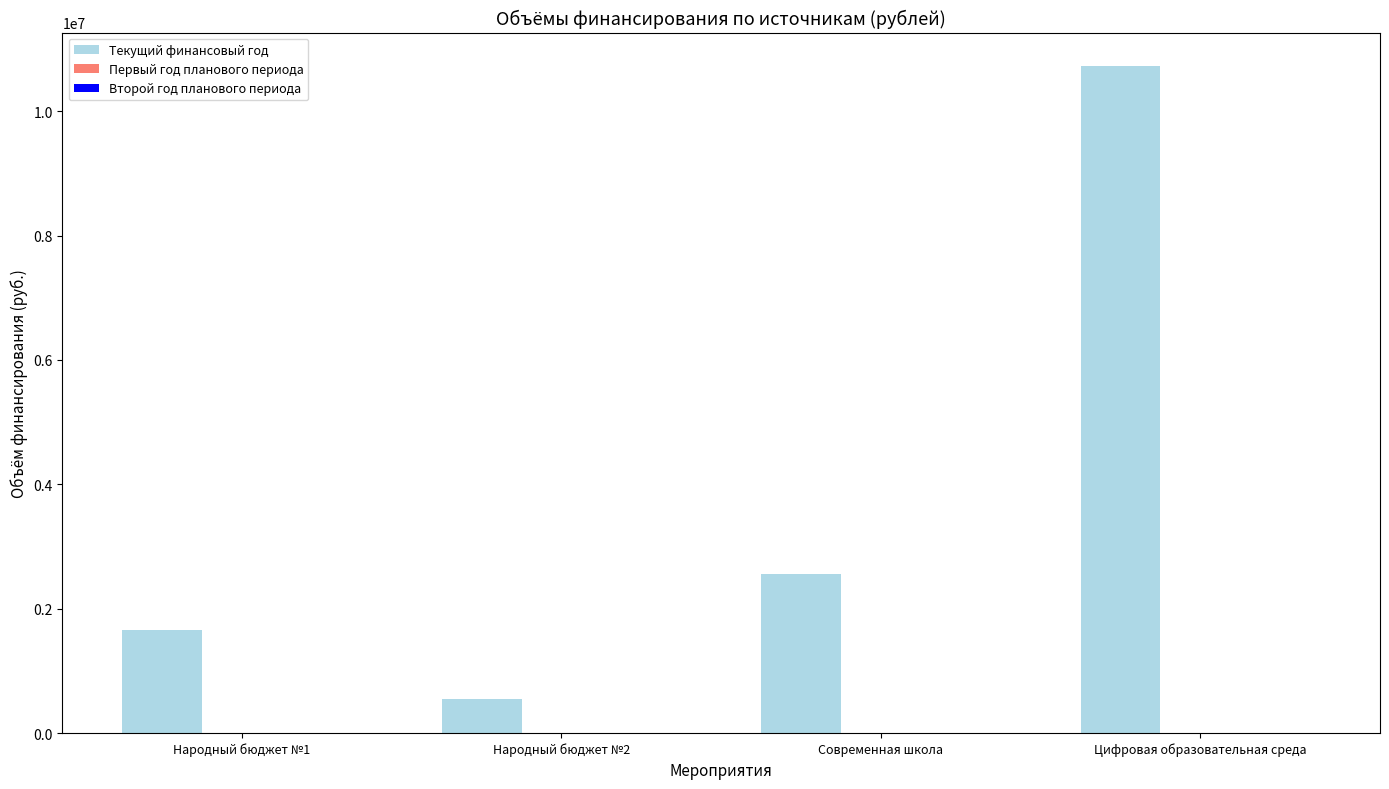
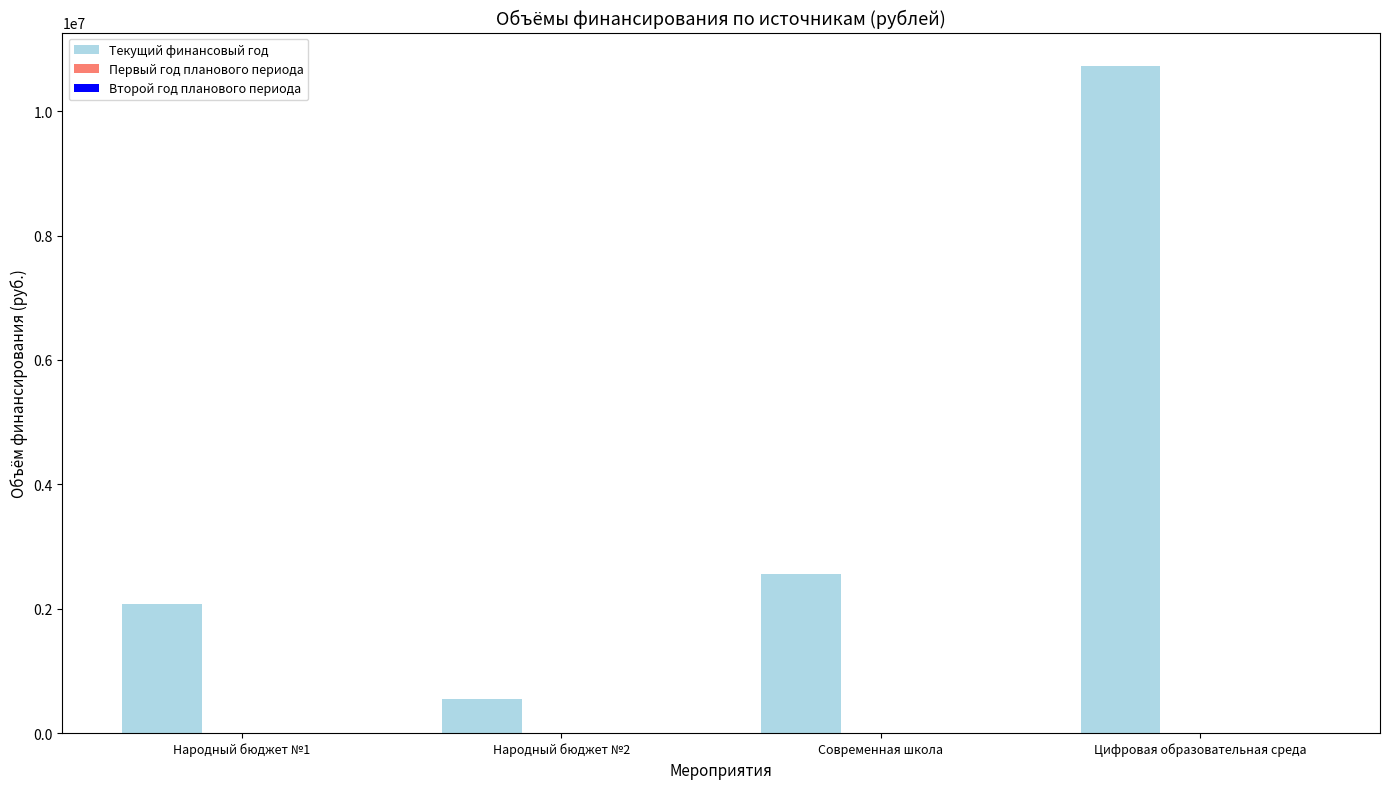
Текущий финансовый год, Народный бюджет №1: 1700000 -> 2100000
